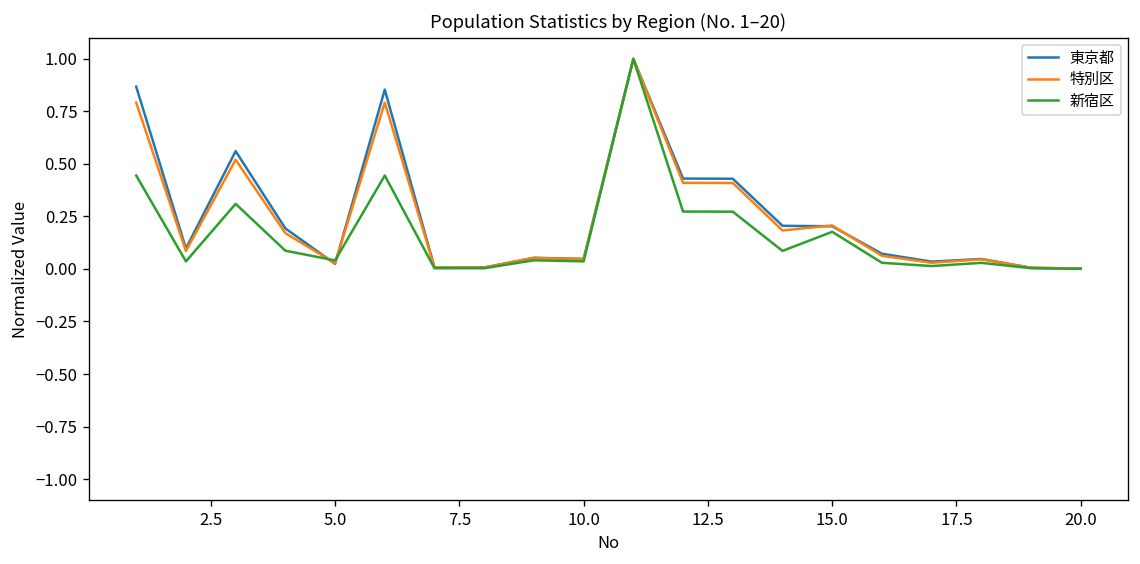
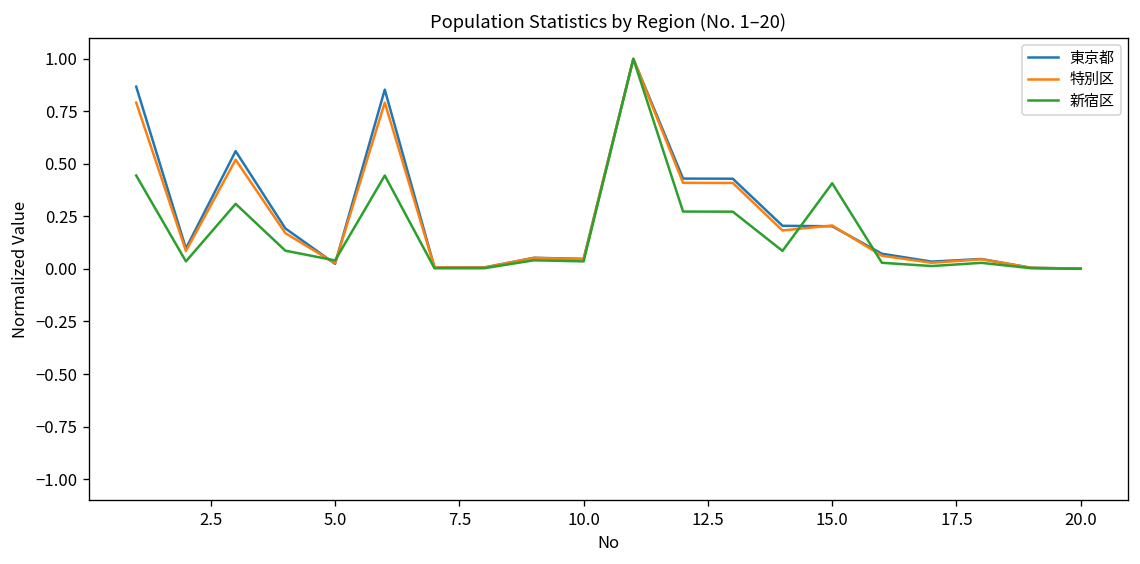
新宿区, 15.0: 0.18 -> 0.41
